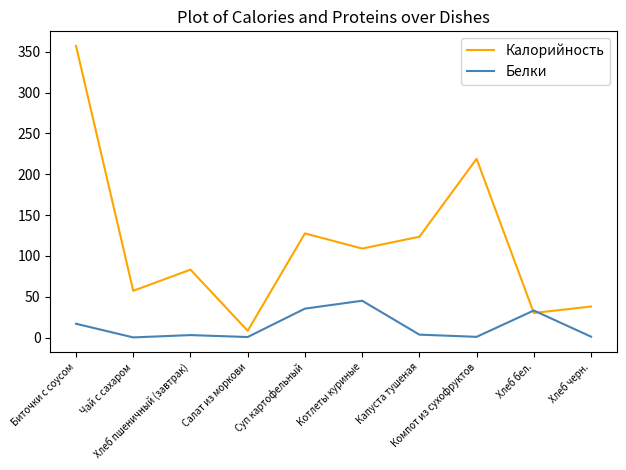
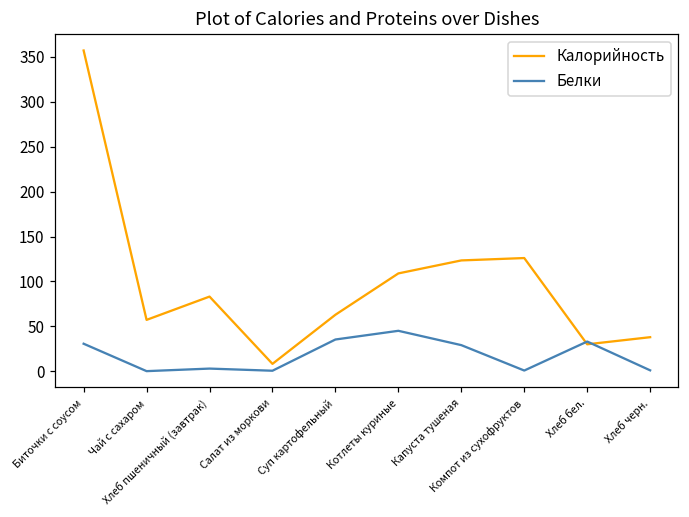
Белки, Биточки с соусом: 20 -> 30
Калорийность, Суп картофельный: 130 -> 60
Белки, Капуста тушеная: 0 -> 30
Калорийность, Компот из сухофруктов: 220 -> 130
